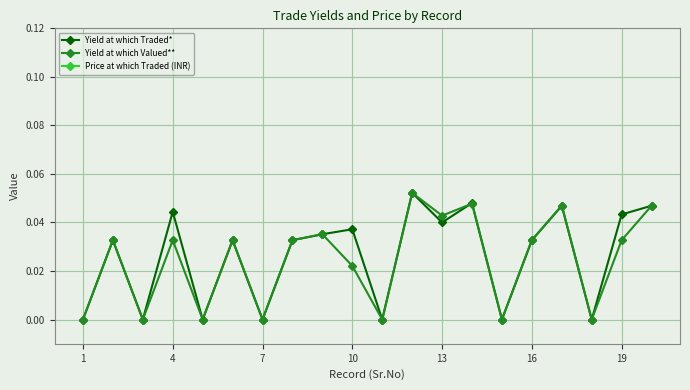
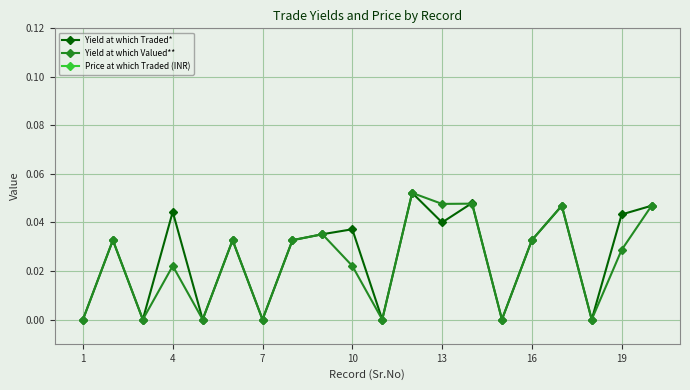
Yield at which Valued**, 4: 0.033 -> 0.022
Yield at which Valued**, 13: 0.043 -> 0.048
Yield at which Valued**, 19: 0.033 -> 0.029
